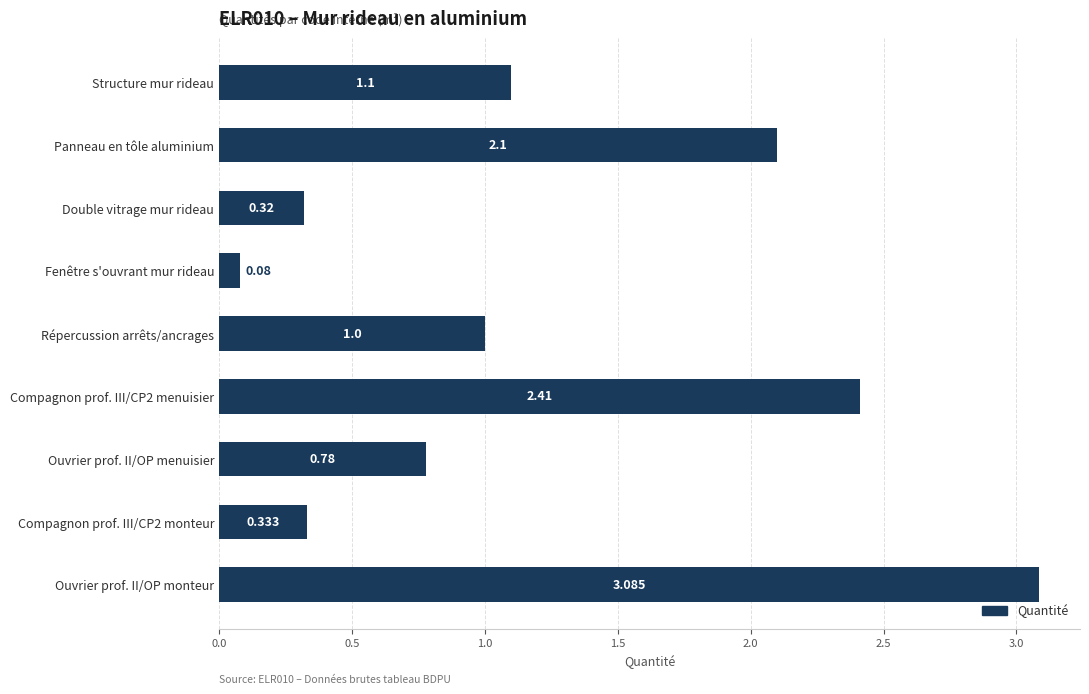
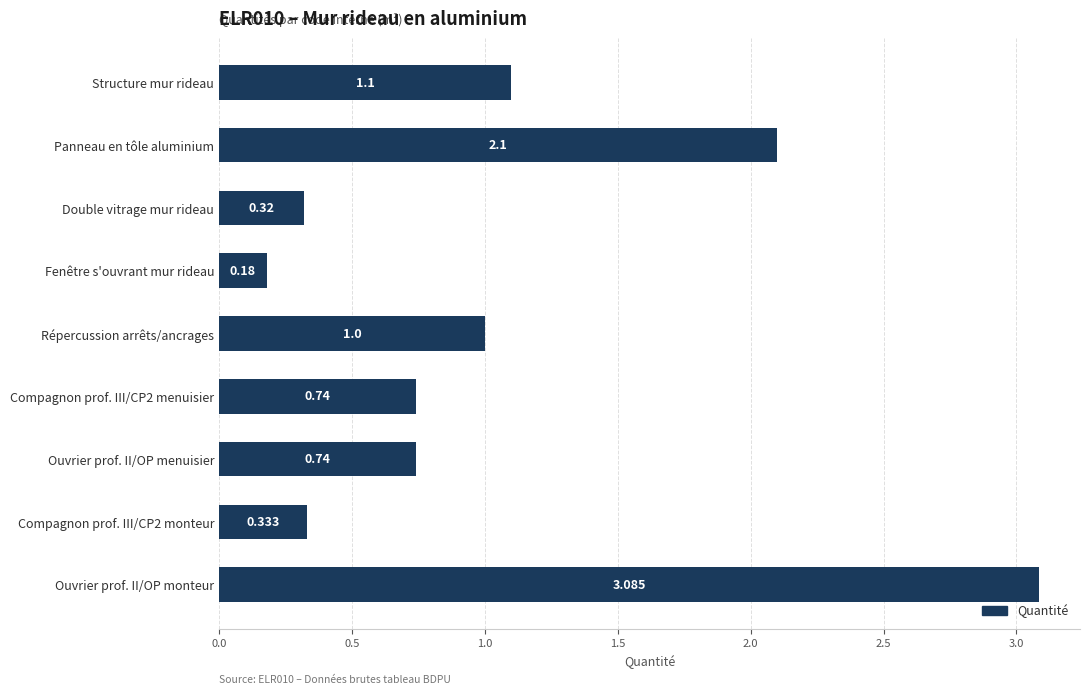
Fenêtre s'ouvrant mur rideau: 0.08 -> 0.18
Compagnon prof. III/CP2 menuisier: 2.41 -> 0.74
Ouvrier prof. II/OP menuisier: 0.78 -> 0.74
